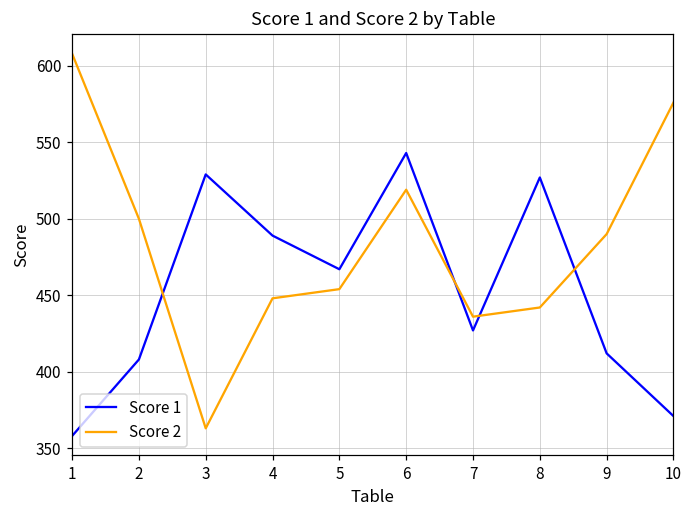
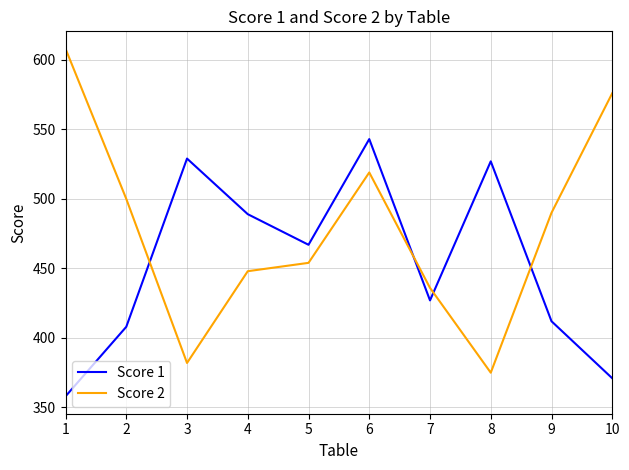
Score 2, 3: 363 -> 382
Score 2, 8: 442 -> 375
